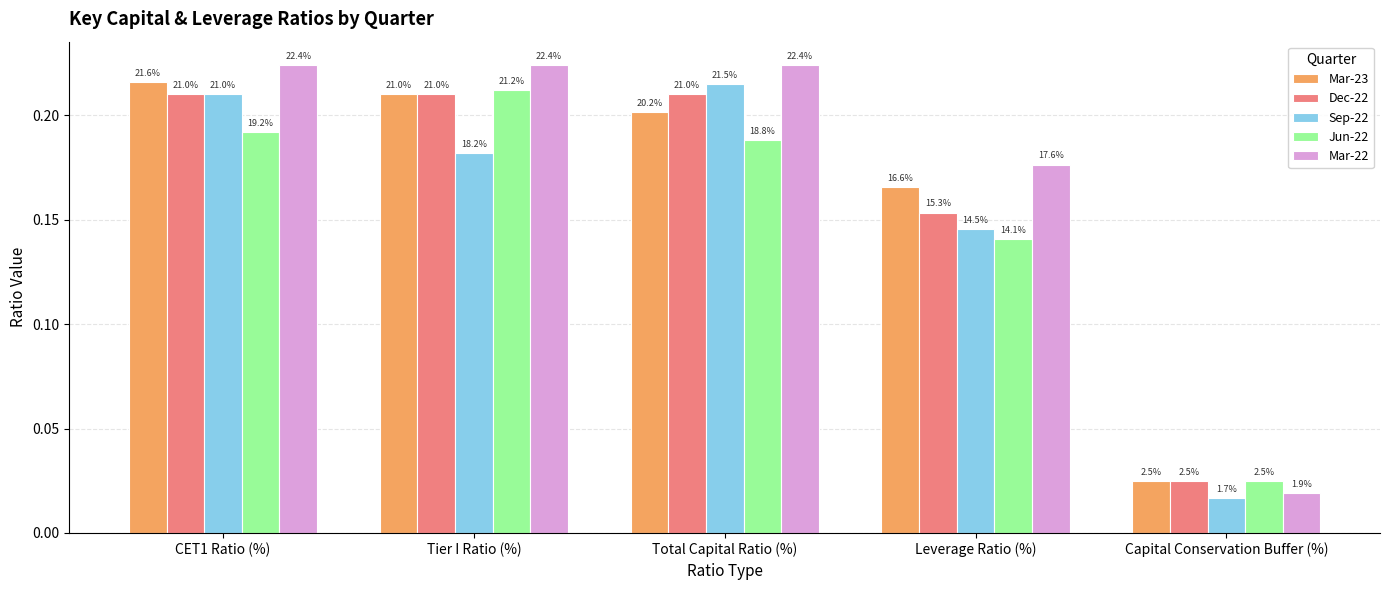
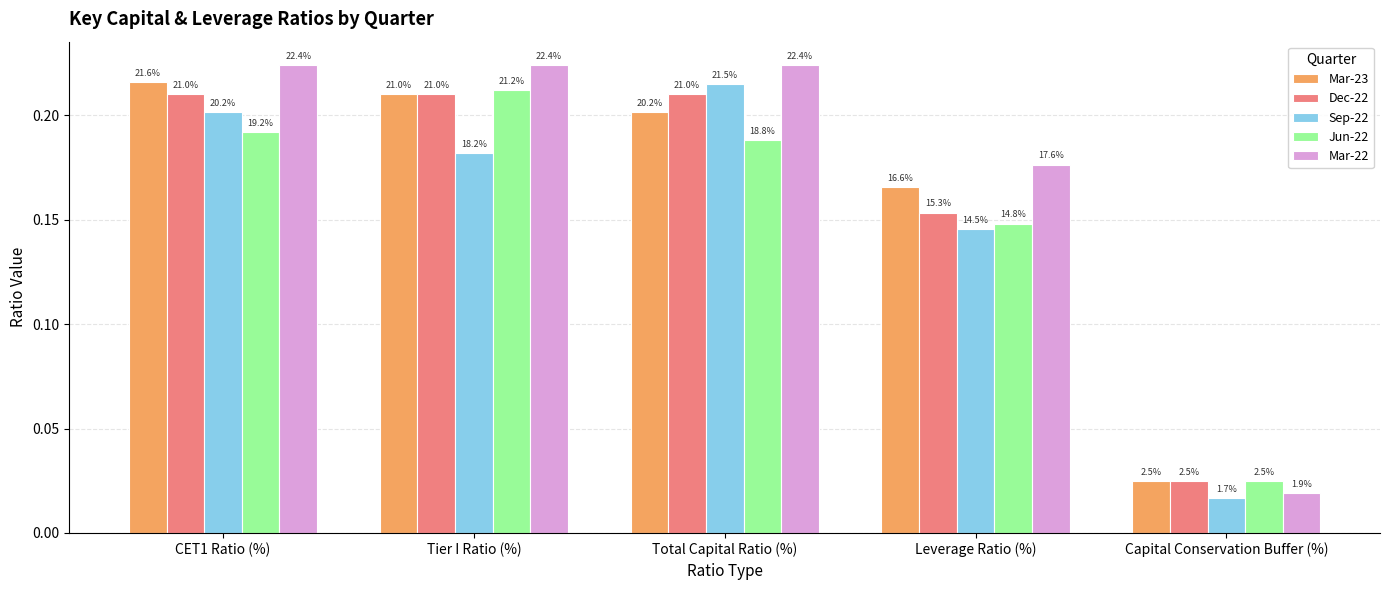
Sep-22, CET1 Ratio (%): 21.0% -> 20.2%
Jun-22, Leverage Ratio (%): 14.1% -> 14.8%
